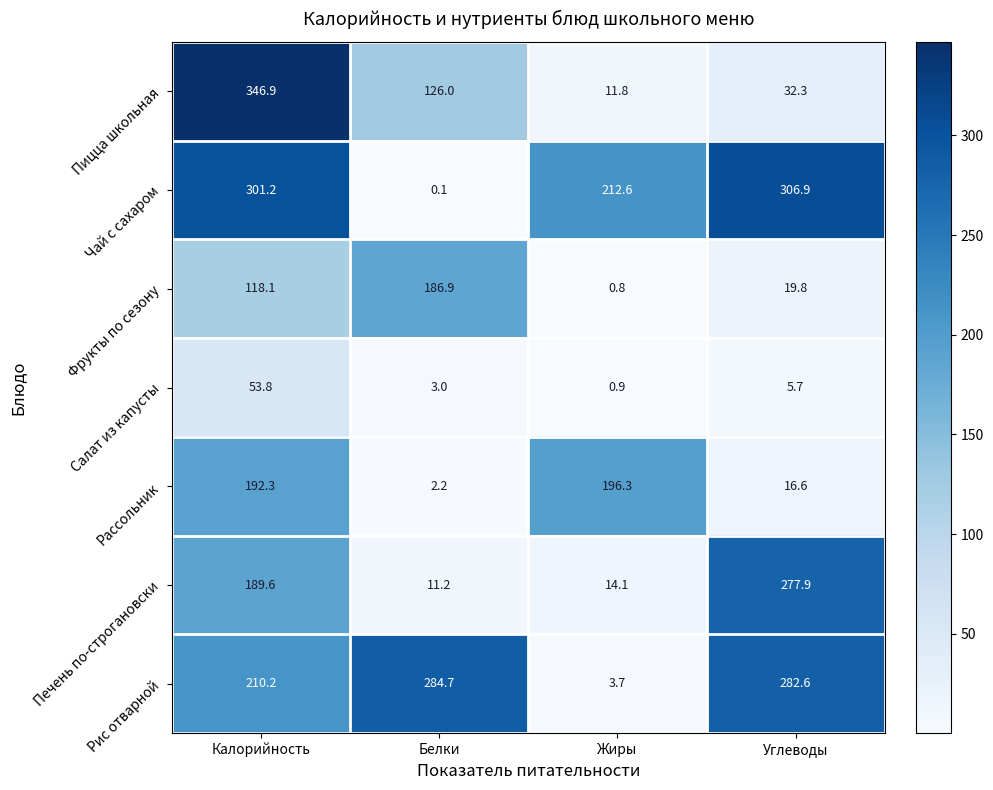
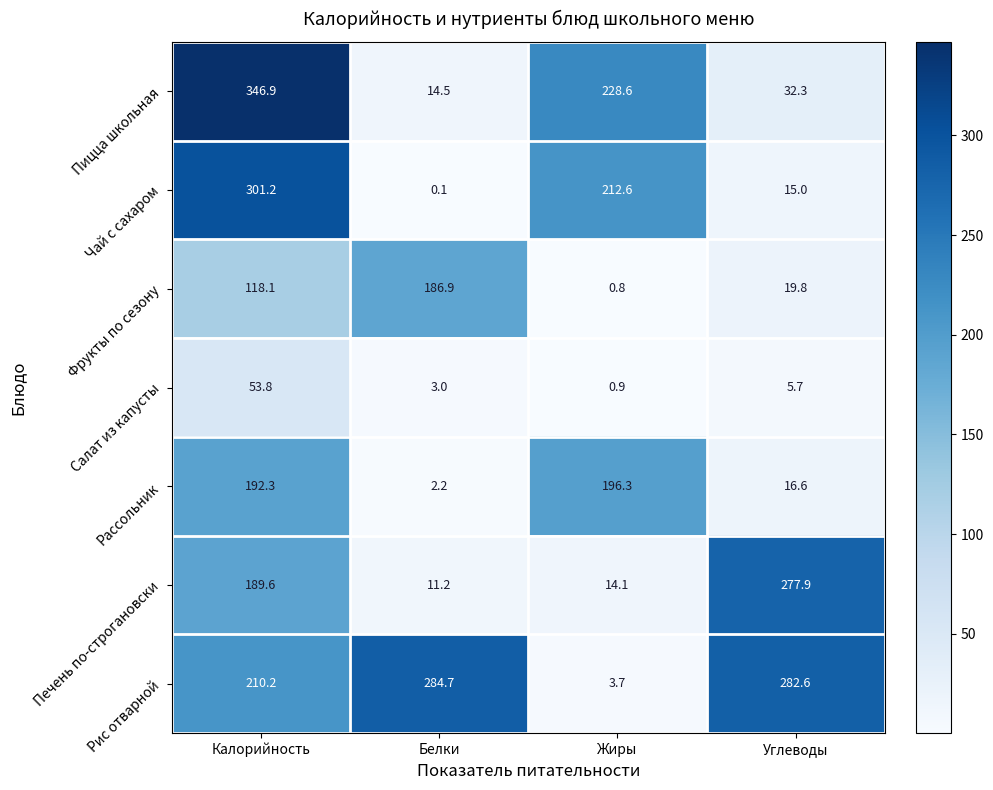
Пицца школьная, Белки: 126.0 -> 14.5
Пицца школьная, Жиры: 11.8 -> 228.6
Чай с сахаром, Углеводы: 306.9 -> 15.0
